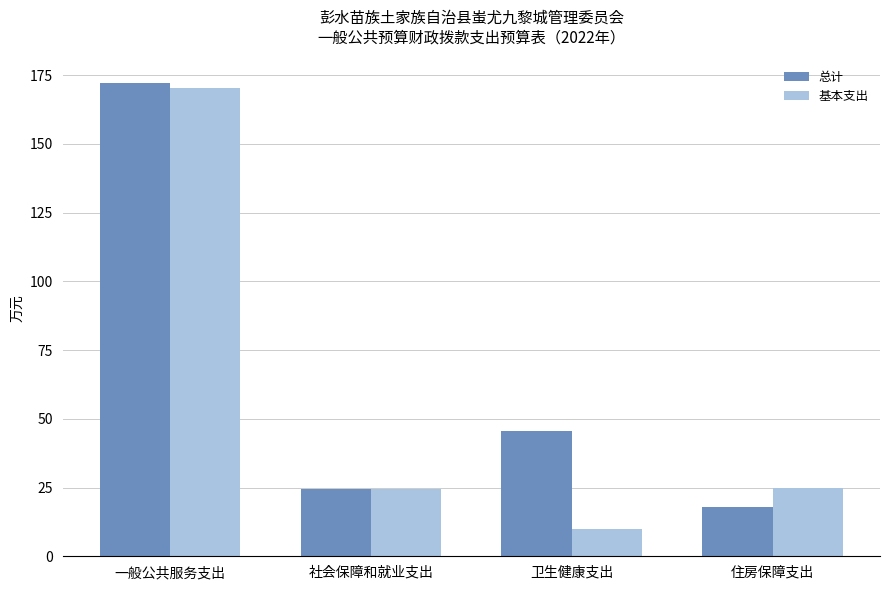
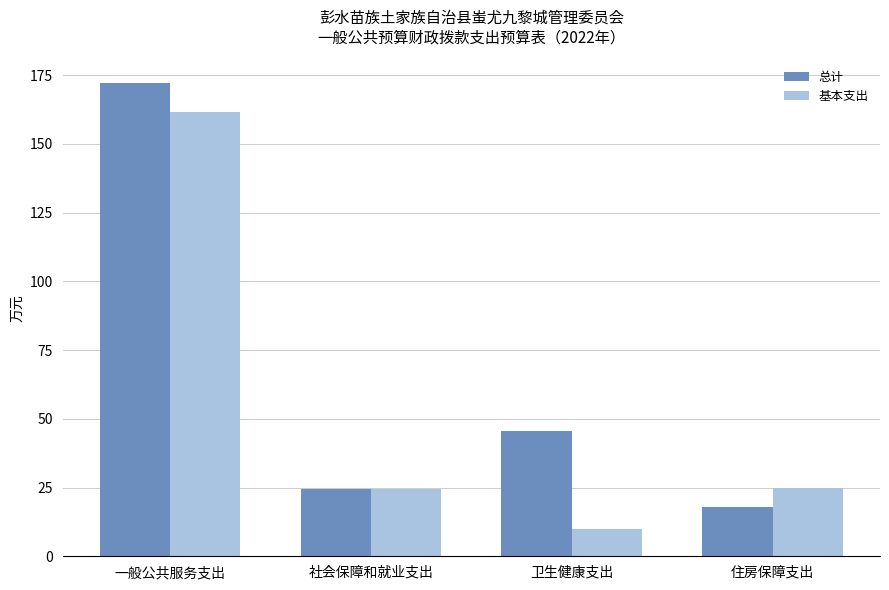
基本支出, 一般公共服务支出: 170 -> 162
